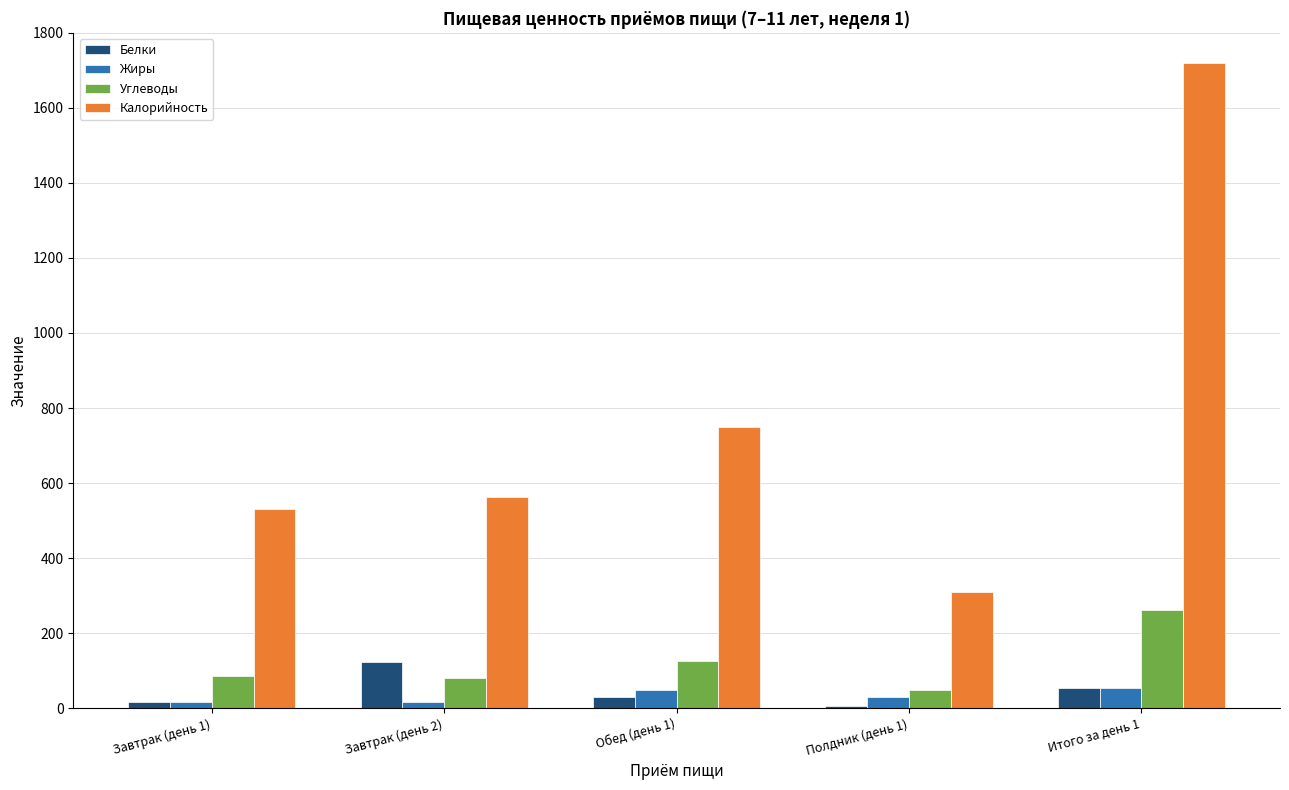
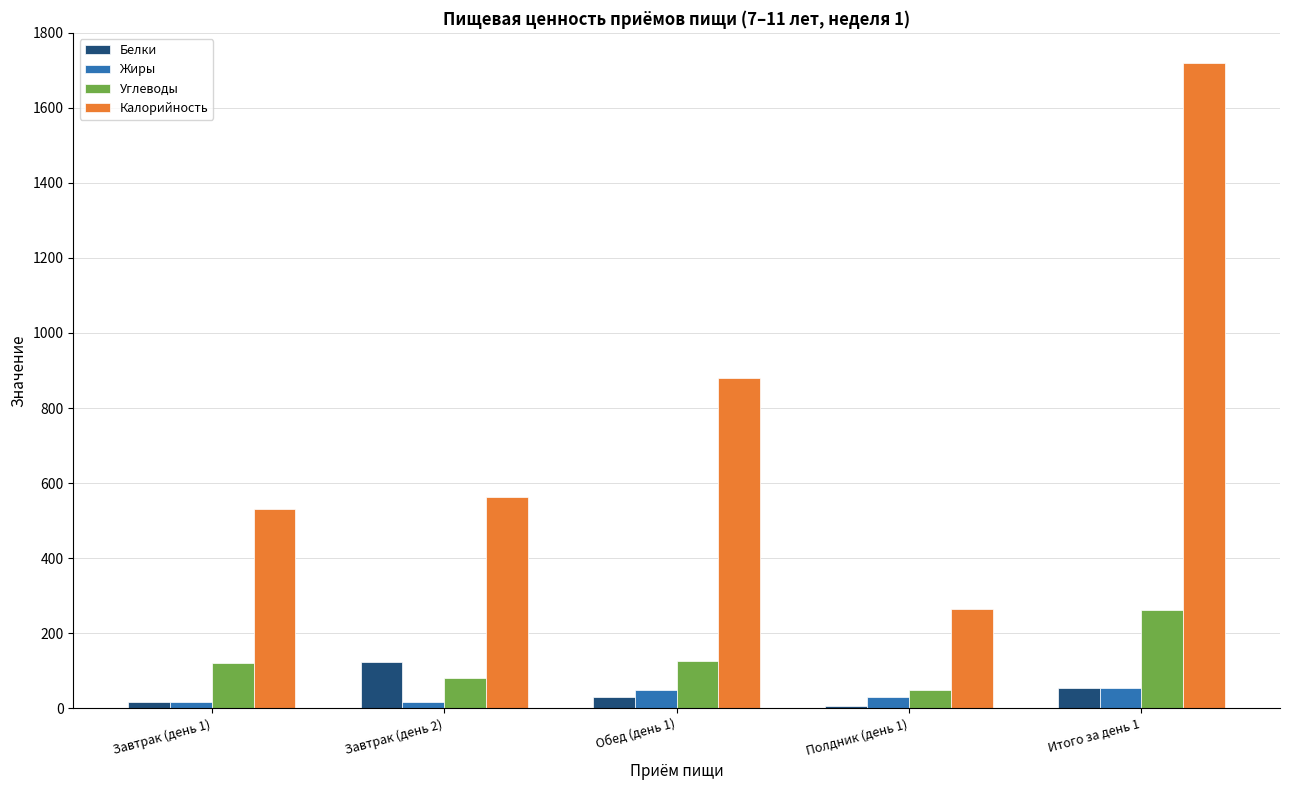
Углеводы, Завтрак (день 1): 90 -> 120
Калорийность, Обед (день 1): 750 -> 880
Калорийность, Полдник (день 1): 310 -> 260
